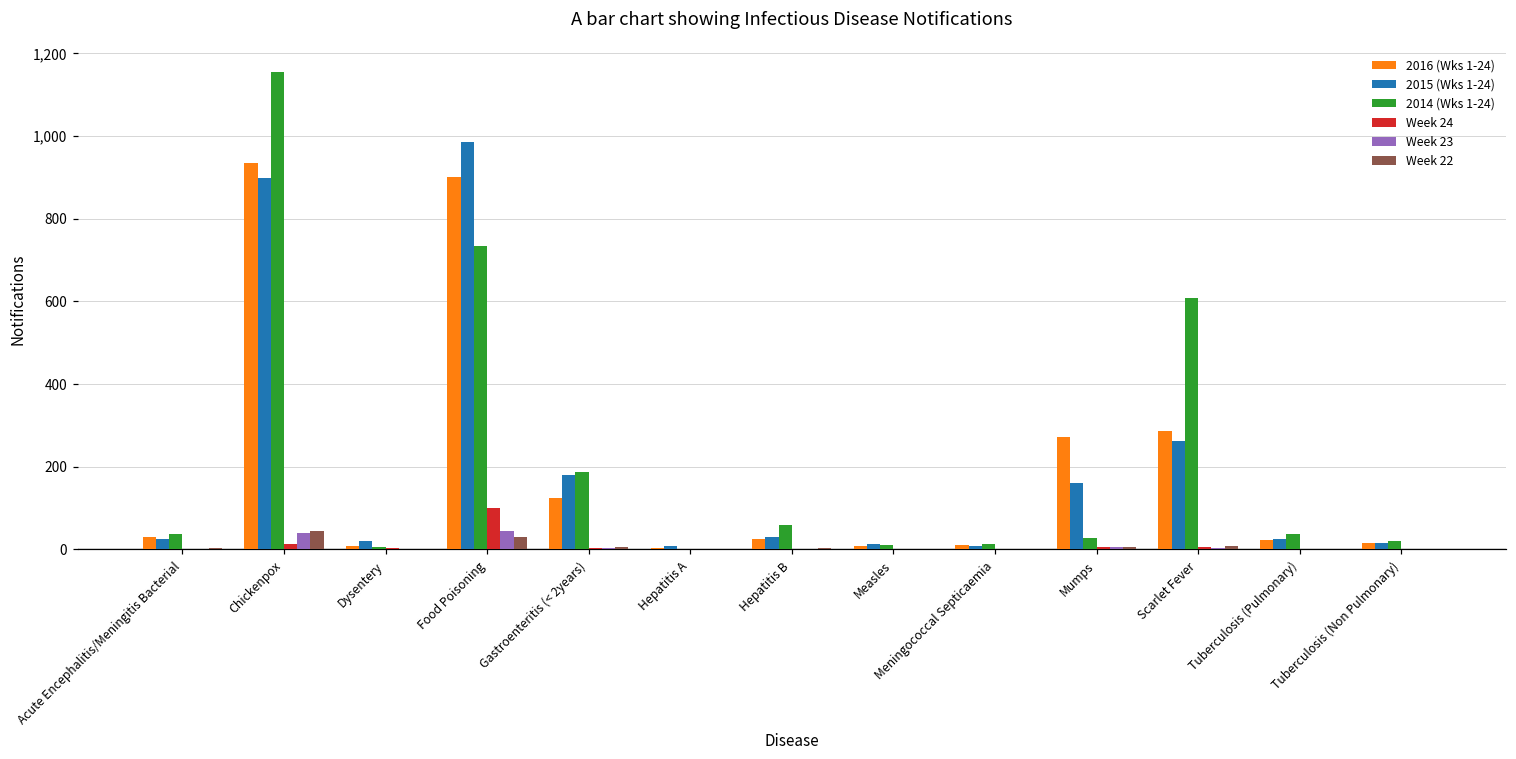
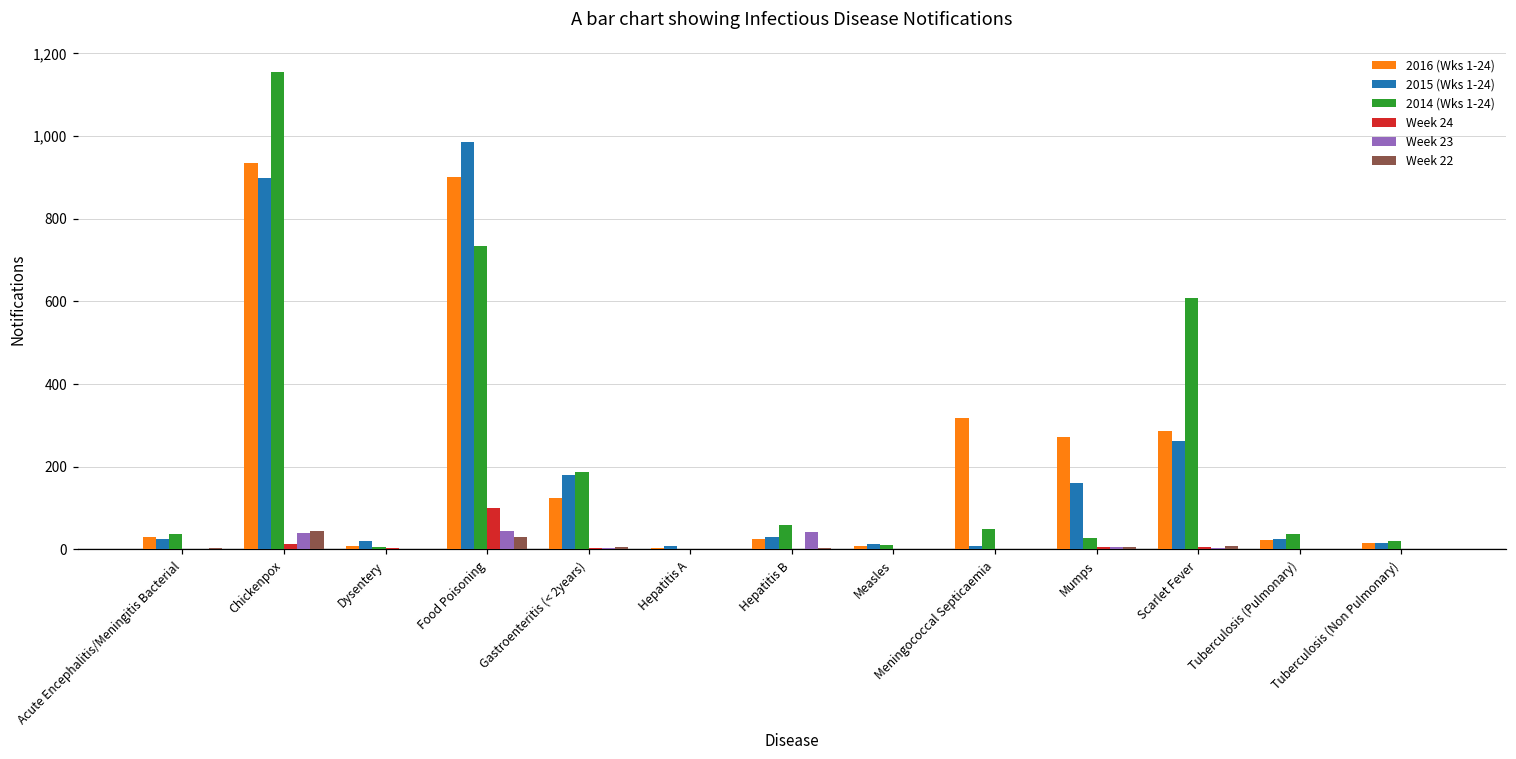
Week 23, Hepatitis B: 0 -> 40
2016 (Wks 1-24), Meningococcal Septicaemia: 10 -> 320
2014 (Wks 1-24), Meningococcal Septicaemia: 10 -> 50
